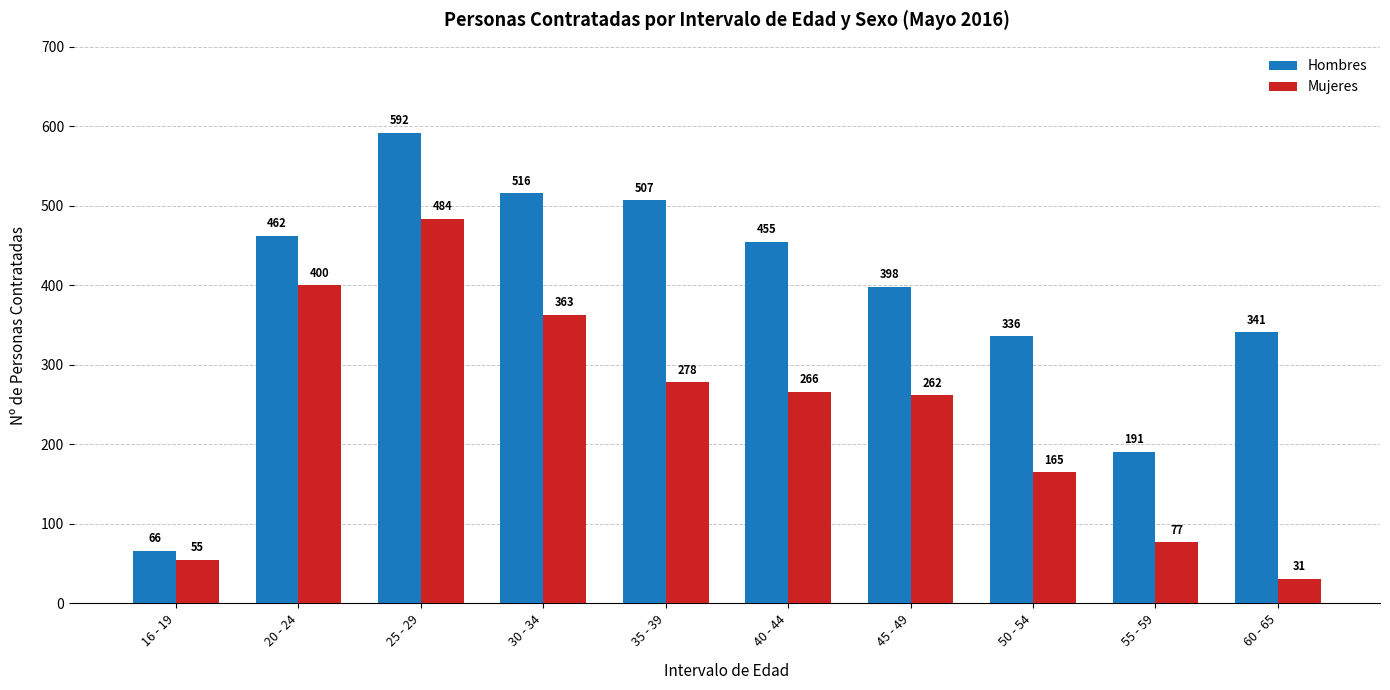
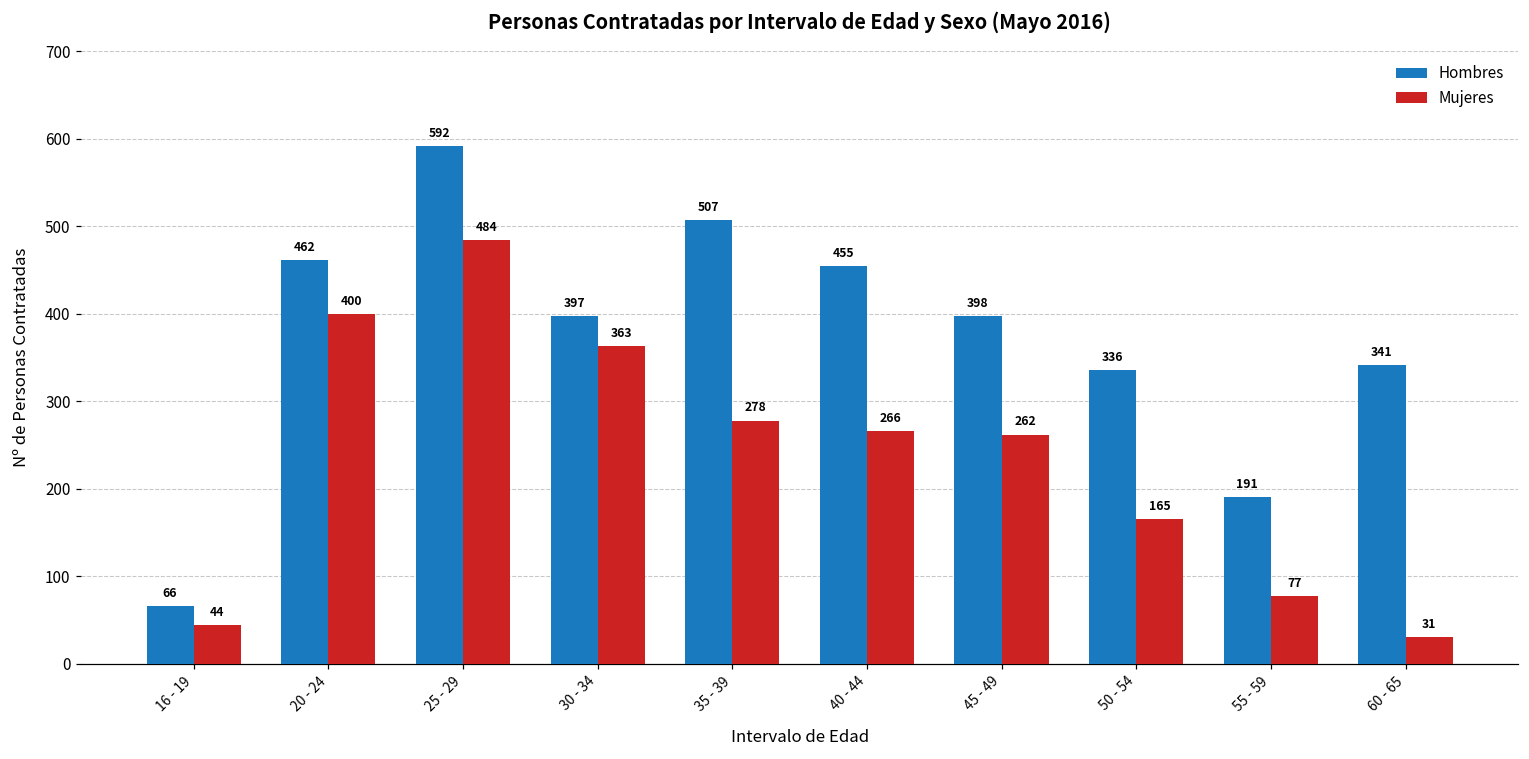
Mujeres, 16 - 19: 55 -> 44
Hombres, 30 - 34: 516 -> 397
